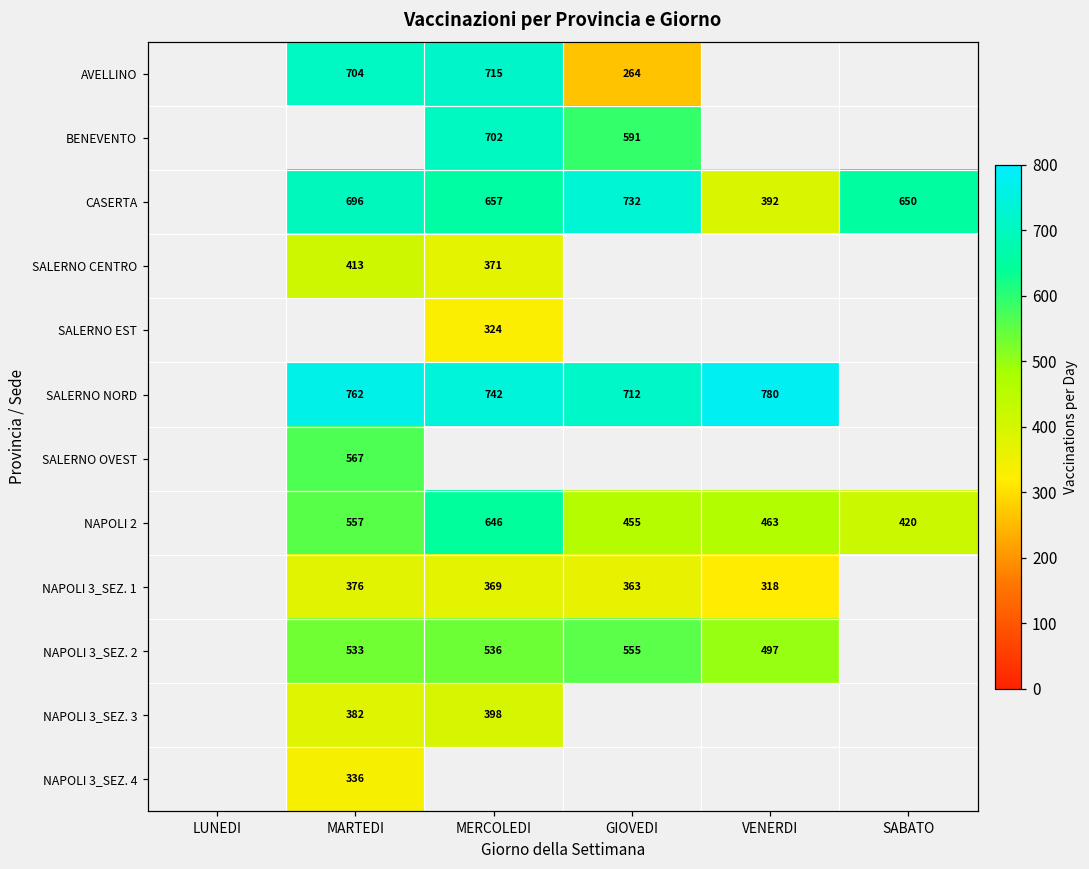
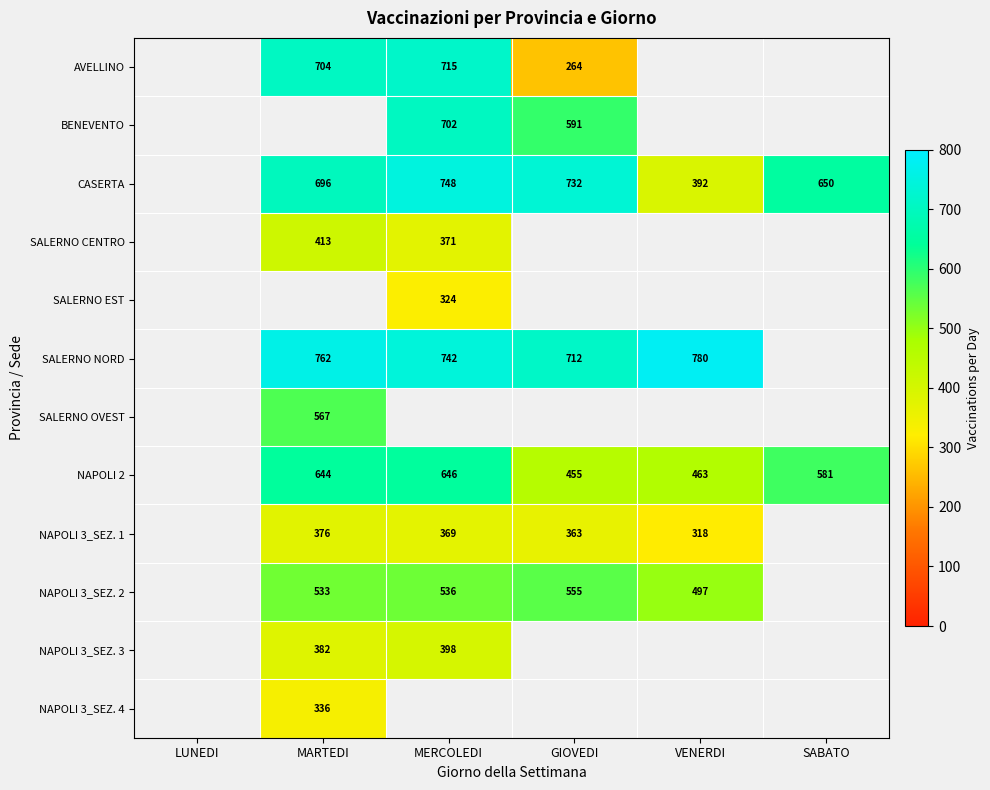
CASERTA, MERCOLEDI: 657 -> 748
NAPOLI 2, MARTEDI: 557 -> 644
NAPOLI 2, SABATO: 420 -> 581
